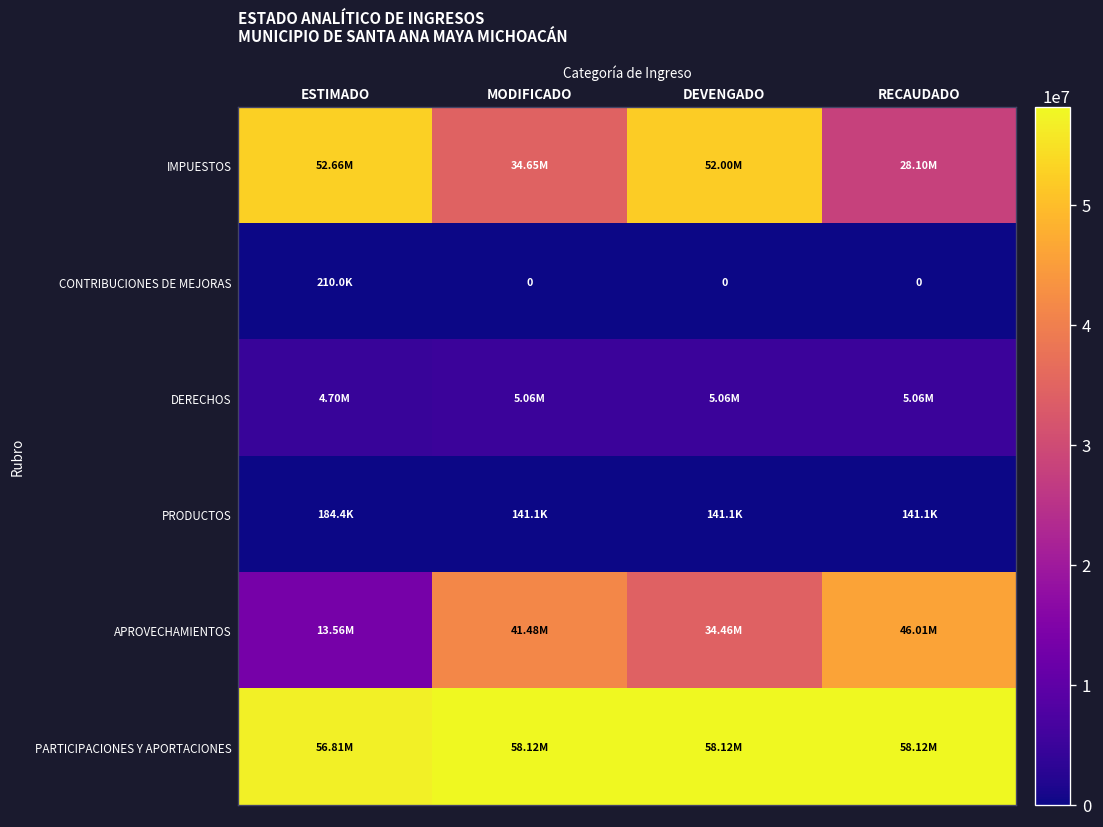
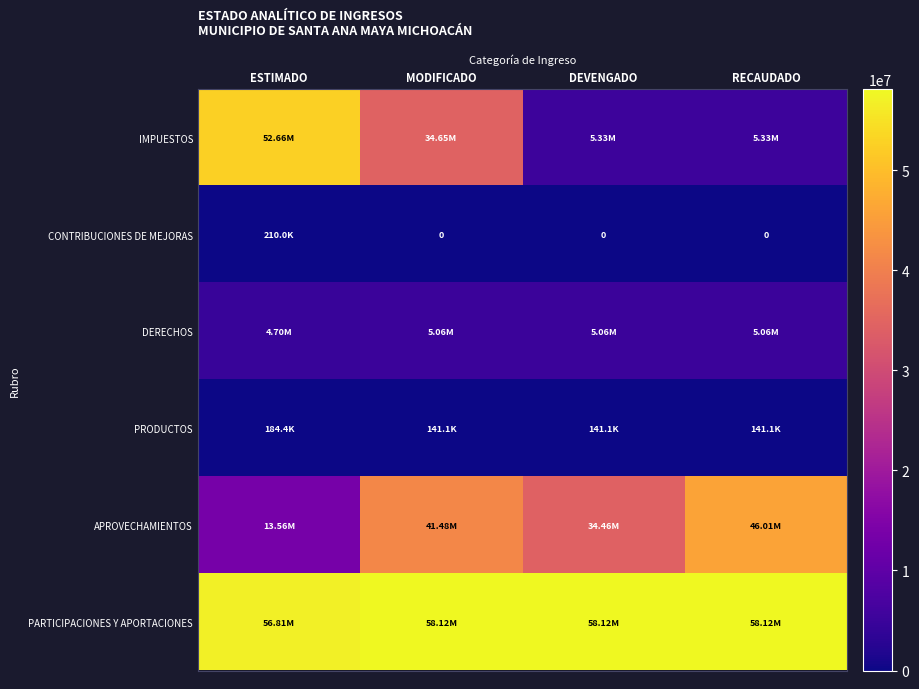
IMPUESTOS, DEVENGADO: 52.00M -> 5.33M
IMPUESTOS, RECAUDADO: 28.10M -> 5.33M
